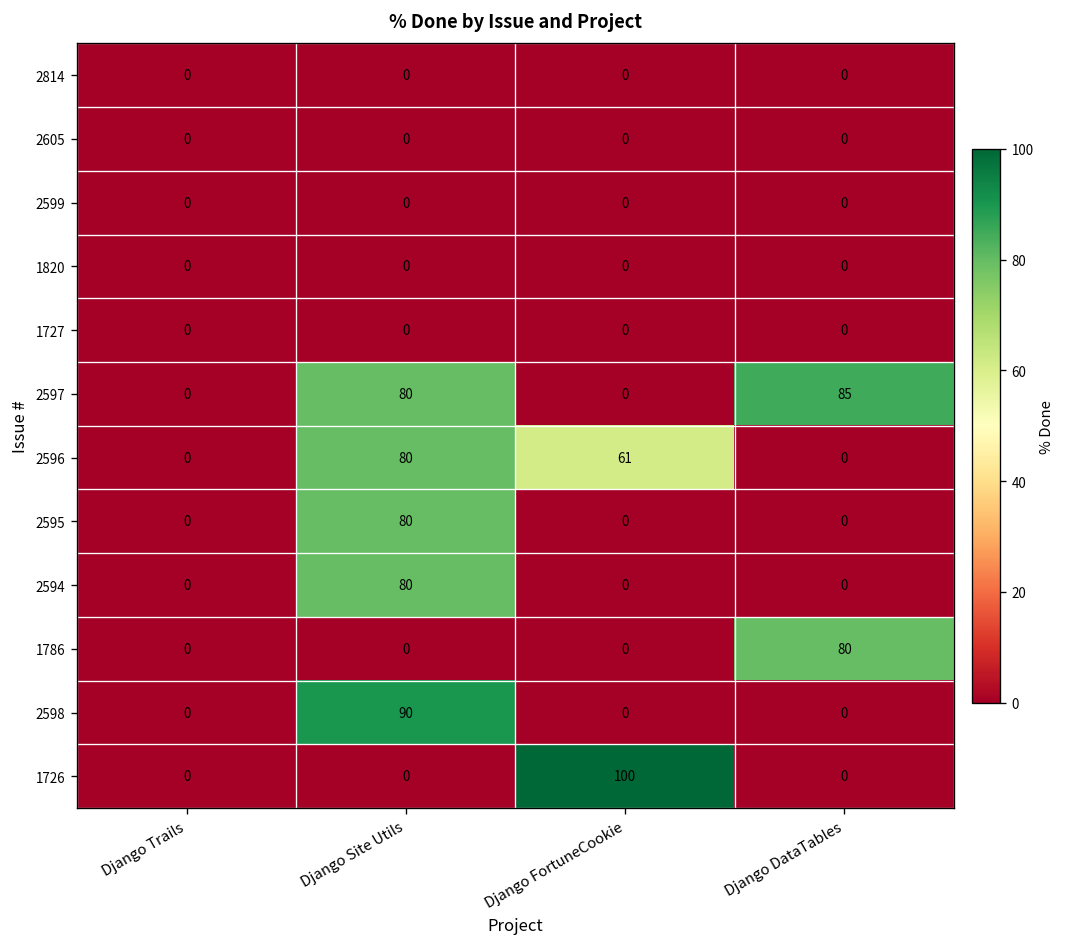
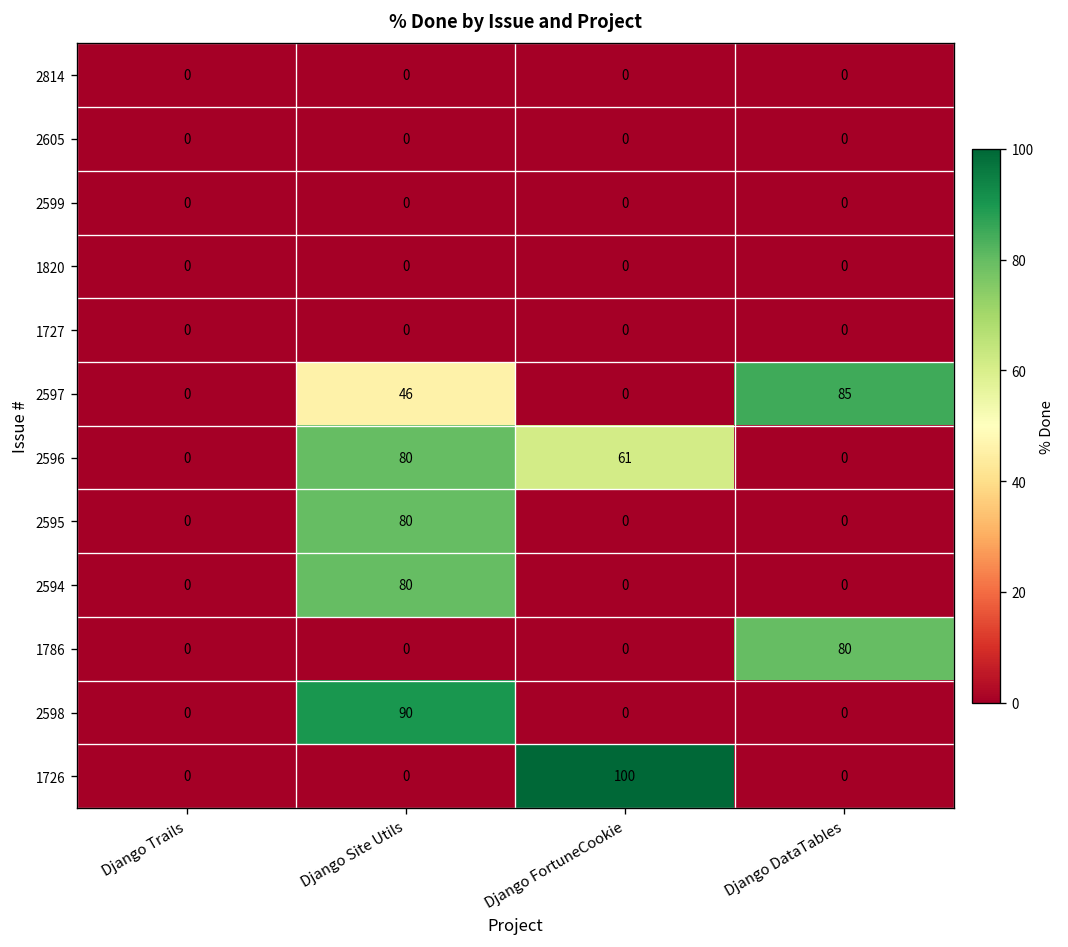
2597, Django Site Utils: 80 -> 46
